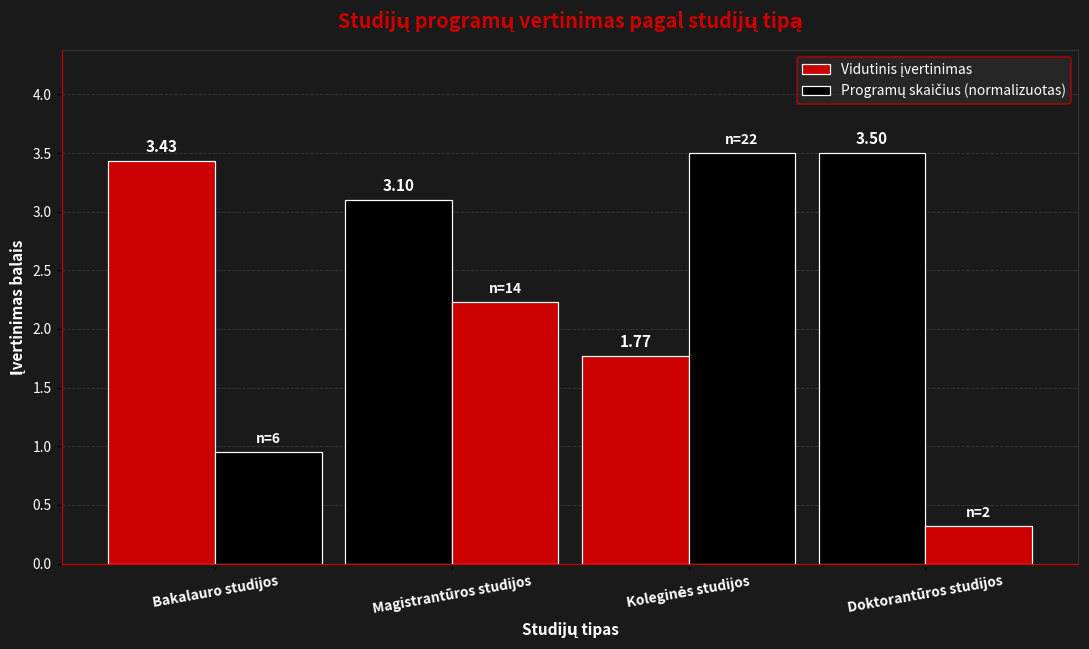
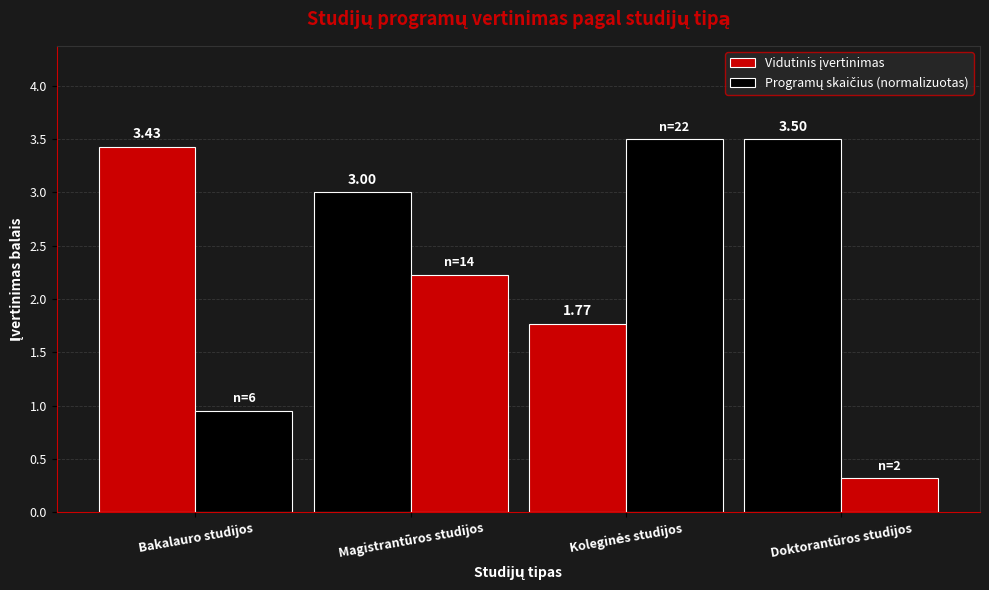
Vidutinis įvertinimas, Magistrantūros studijos: 3.10 -> 3.00
